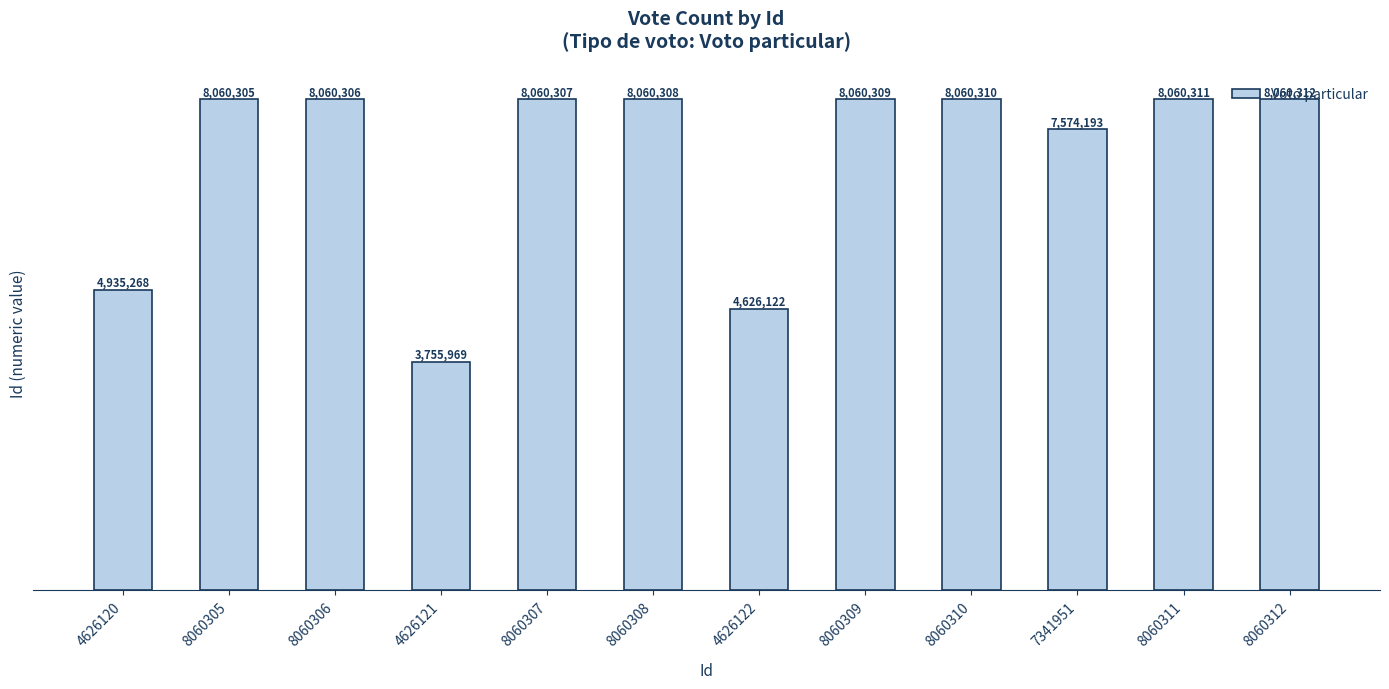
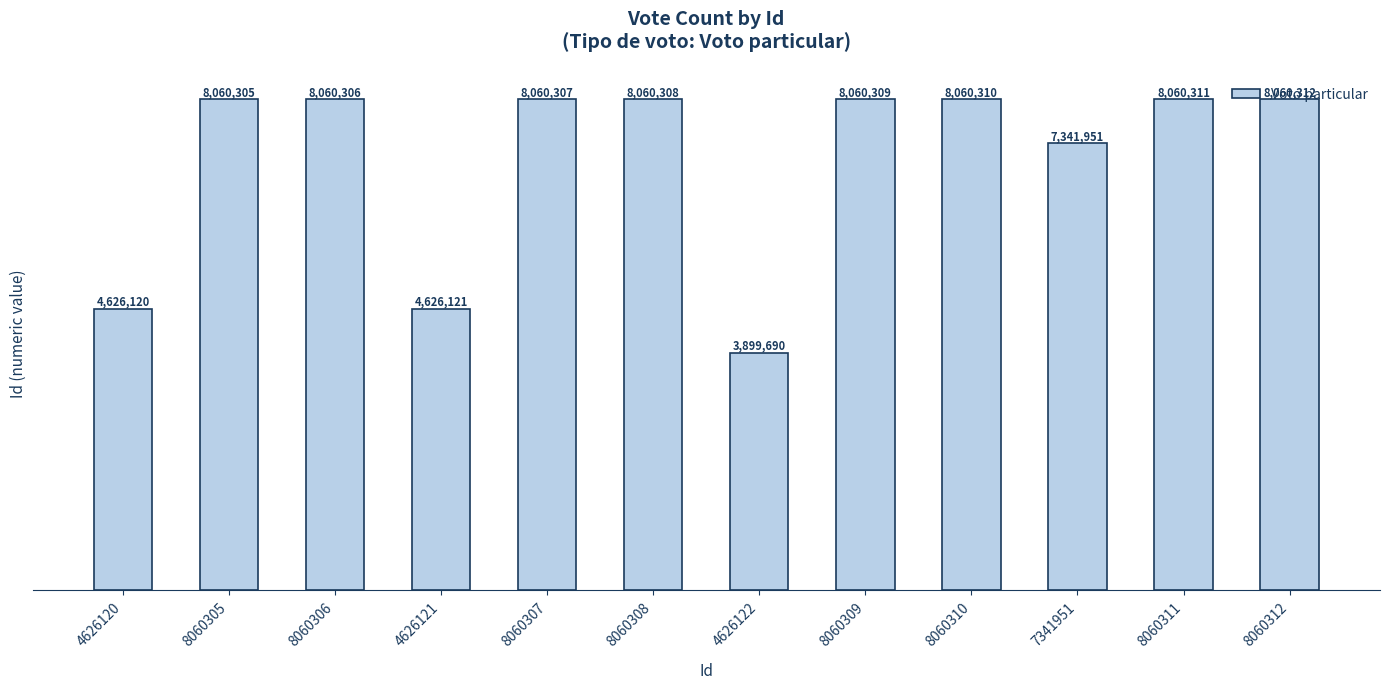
4626120: 4,935,268 -> 4,626,120
4626121: 3,755,969 -> 4,626,121
4626122: 4,626,122 -> 3,899,690
7341951: 7,574,193 -> 7,341,951
